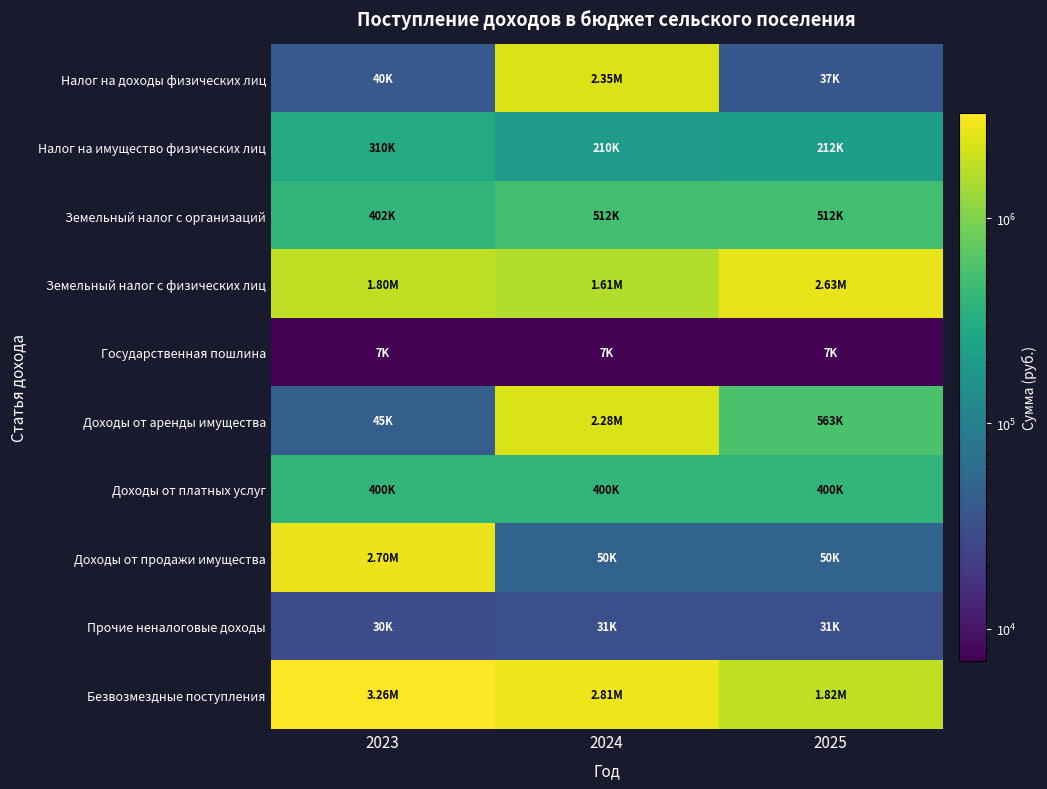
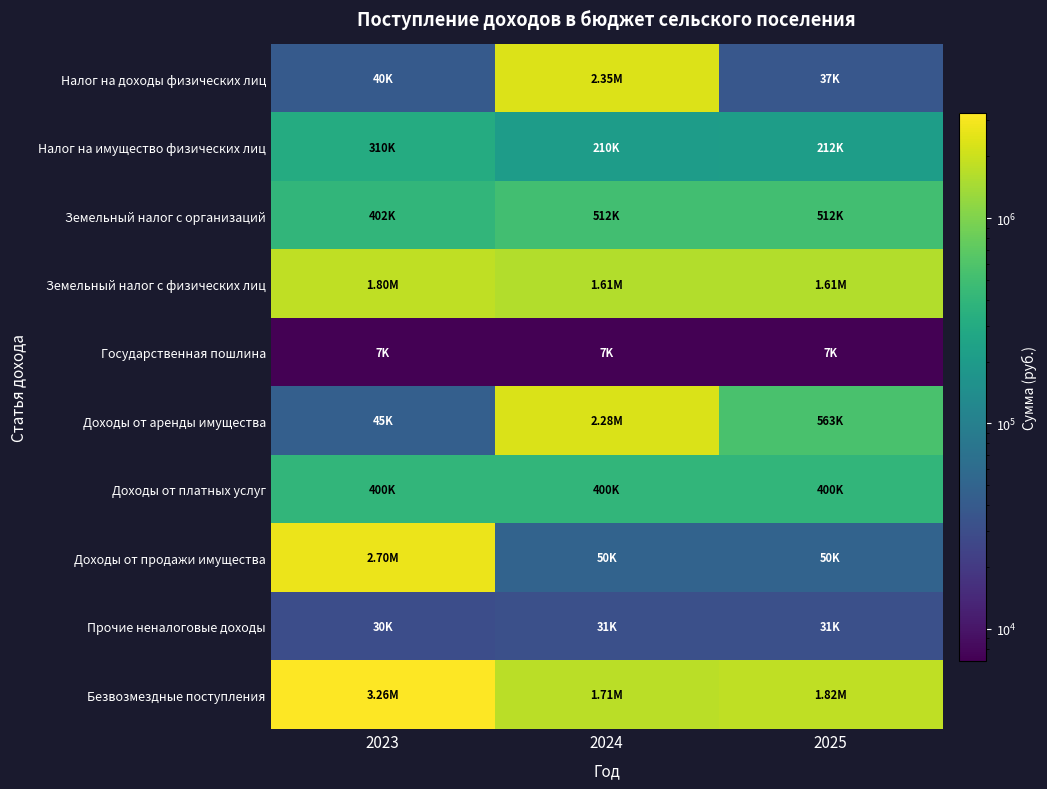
Земельный налог с физических лиц, 2025: 2.63M -> 1.61M
Безвозмездные поступления, 2024: 2.81M -> 1.71M
